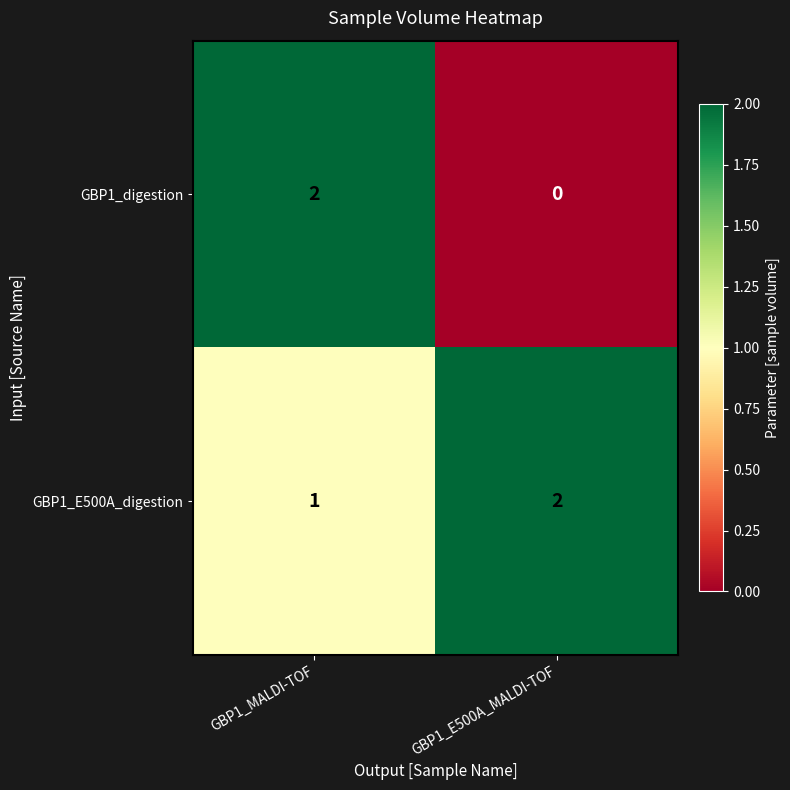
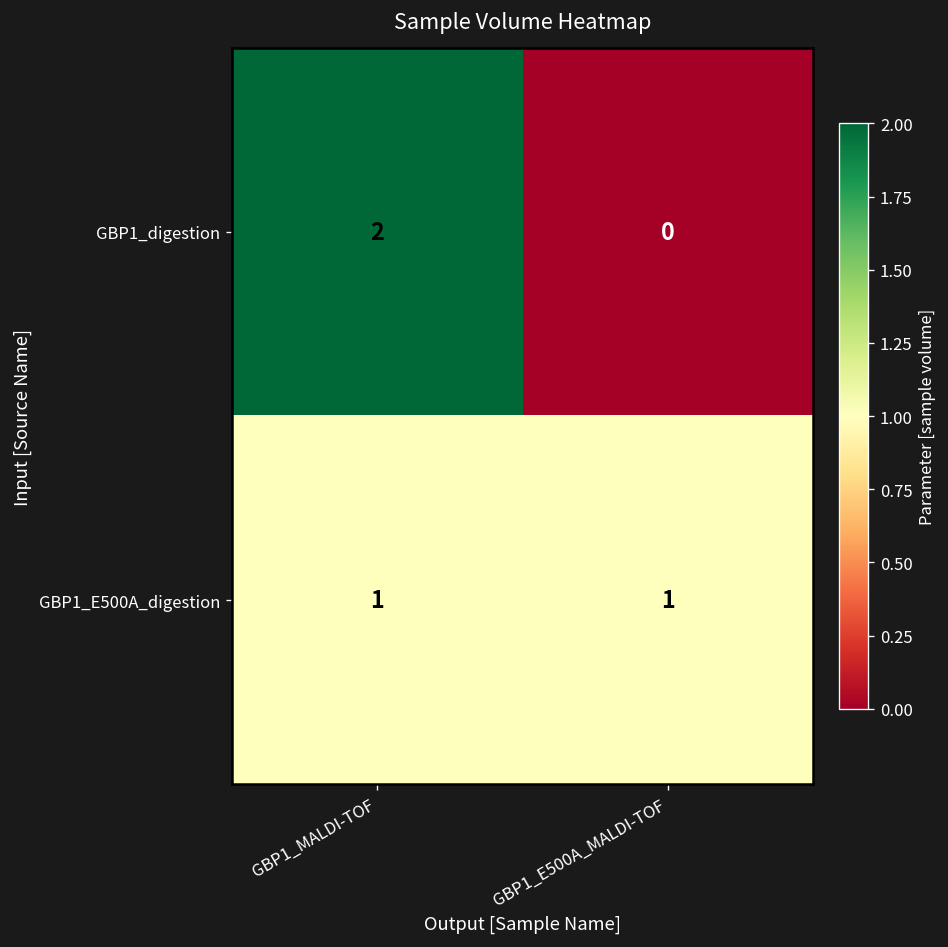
GBP1_E500A_digestion, GBP1_E500A_MALDI-TOF: 2 -> 1
